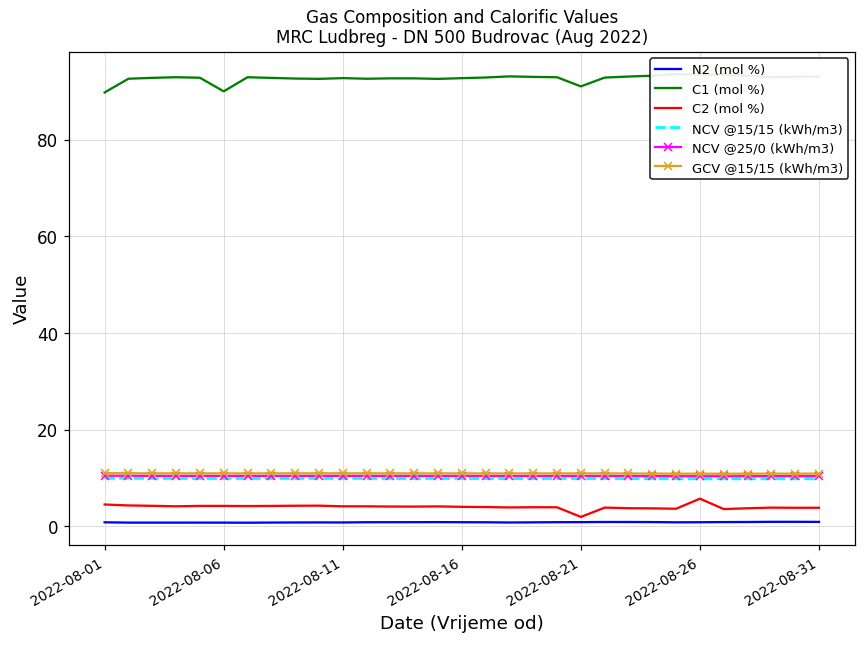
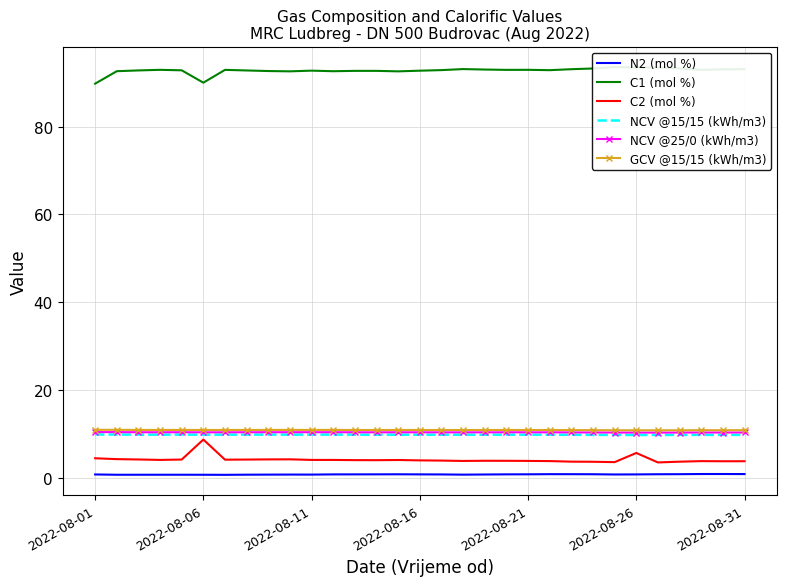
C2 (mol %), 2022-08-06: 4 -> 9
C1 (mol %), 2022-08-21: 91 -> 93
C2 (mol %), 2022-08-21: 2 -> 4
